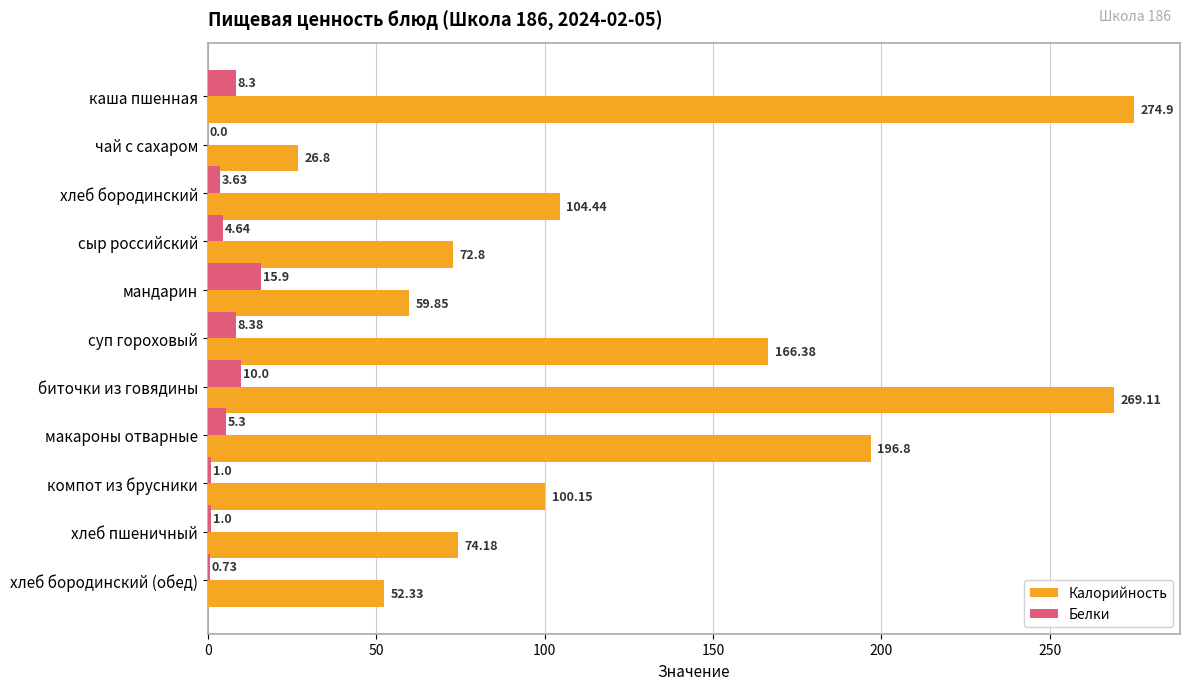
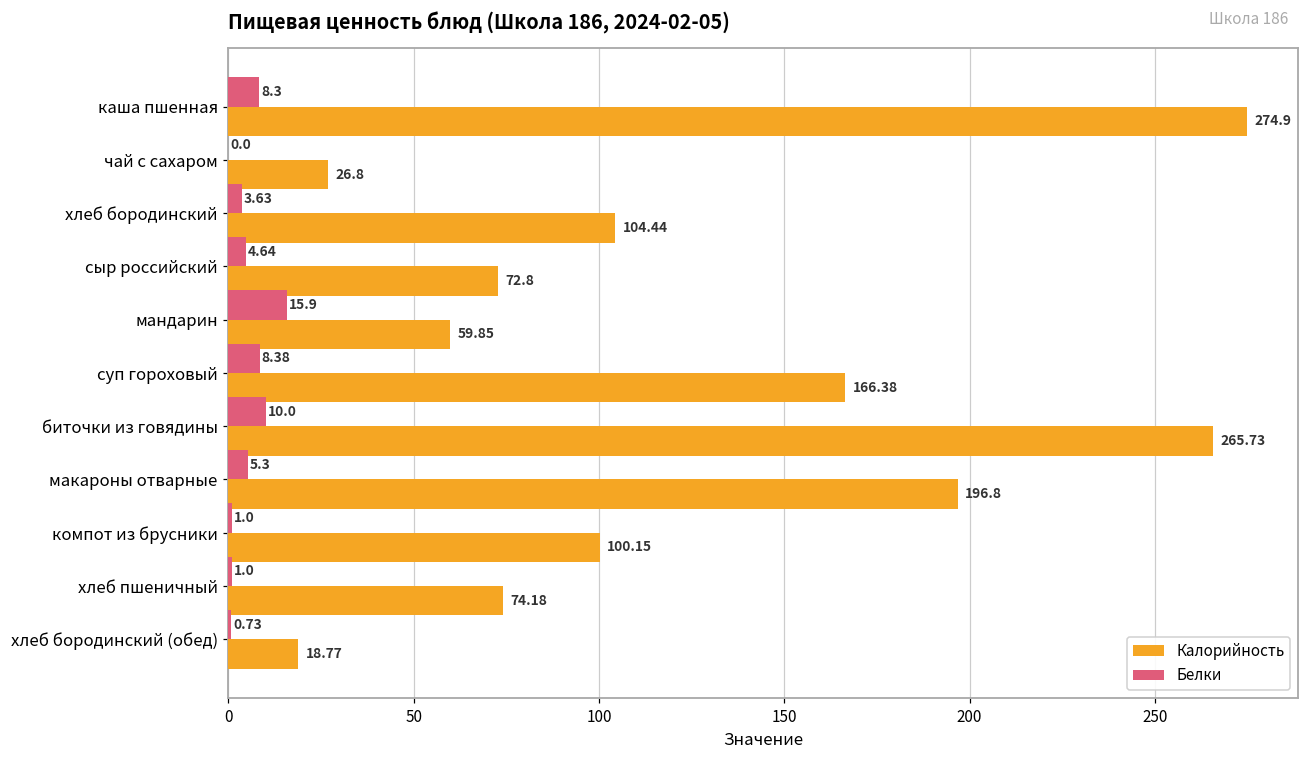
Калорийность, биточки из говядины: 269.11 -> 265.73
Калорийность, хлеб бородинский (обед): 52.33 -> 18.77
